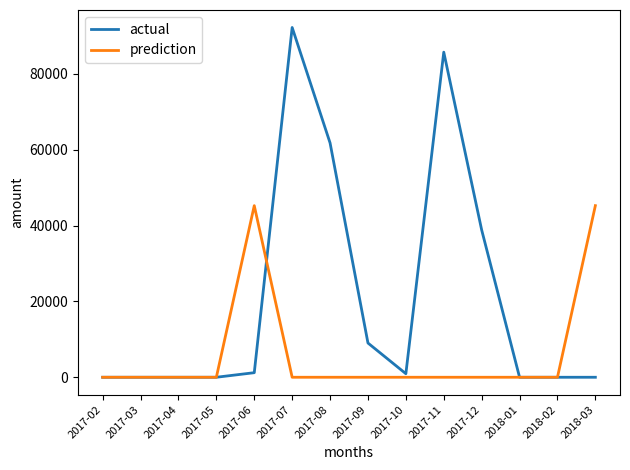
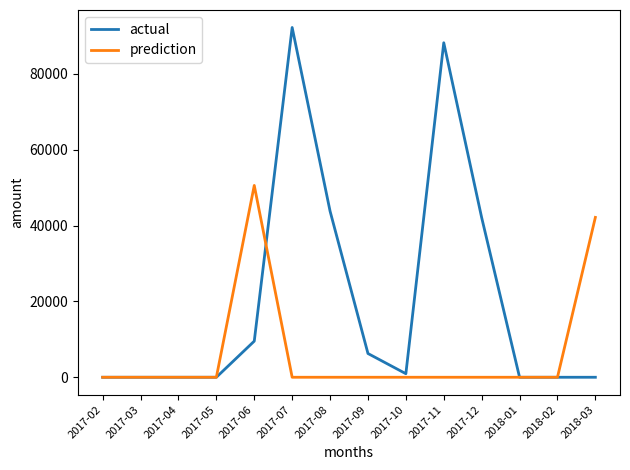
actual, 2017-06: 1000 -> 10000
prediction, 2017-06: 45000 -> 51000
actual, 2017-08: 62000 -> 44000
actual, 2017-09: 9000 -> 6000
actual, 2017-11: 86000 -> 88000
actual, 2017-12: 39000 -> 42000
prediction, 2018-03: 45000 -> 42000
